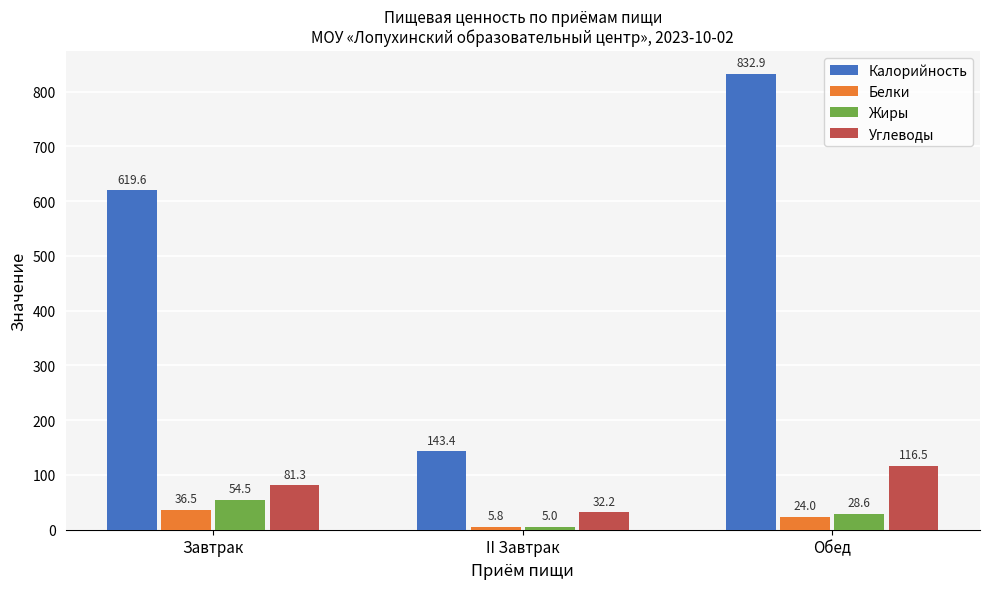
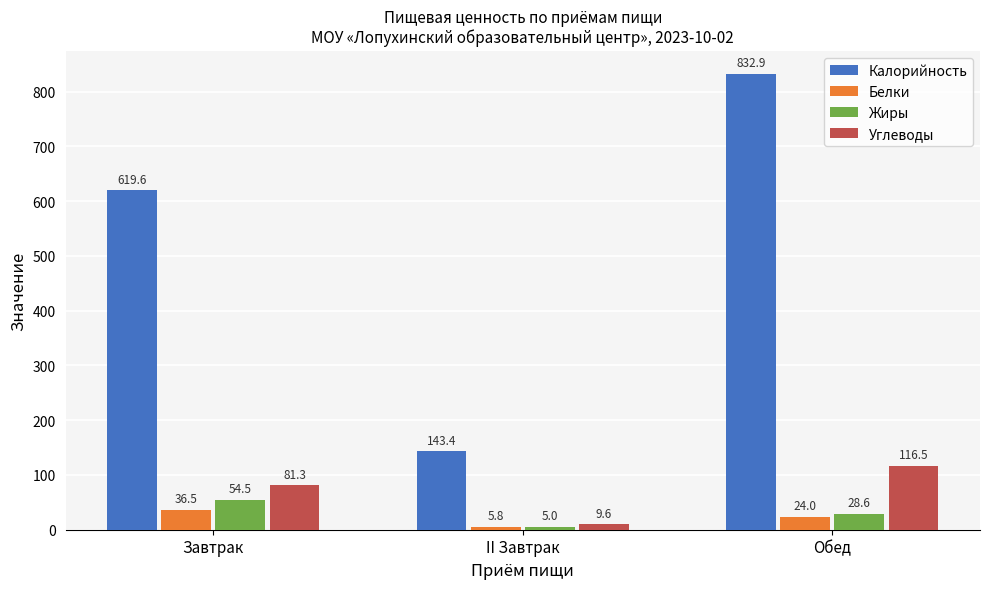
Углеводы, II Завтрак: 32.2 -> 9.6
